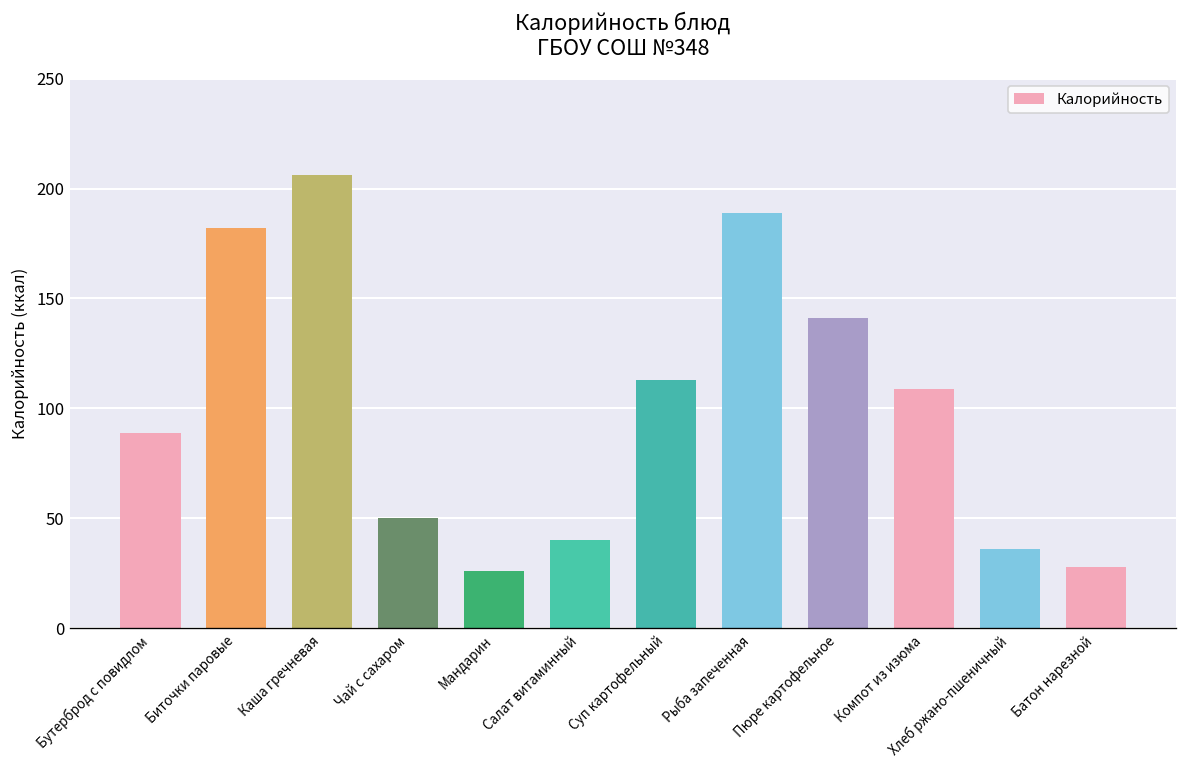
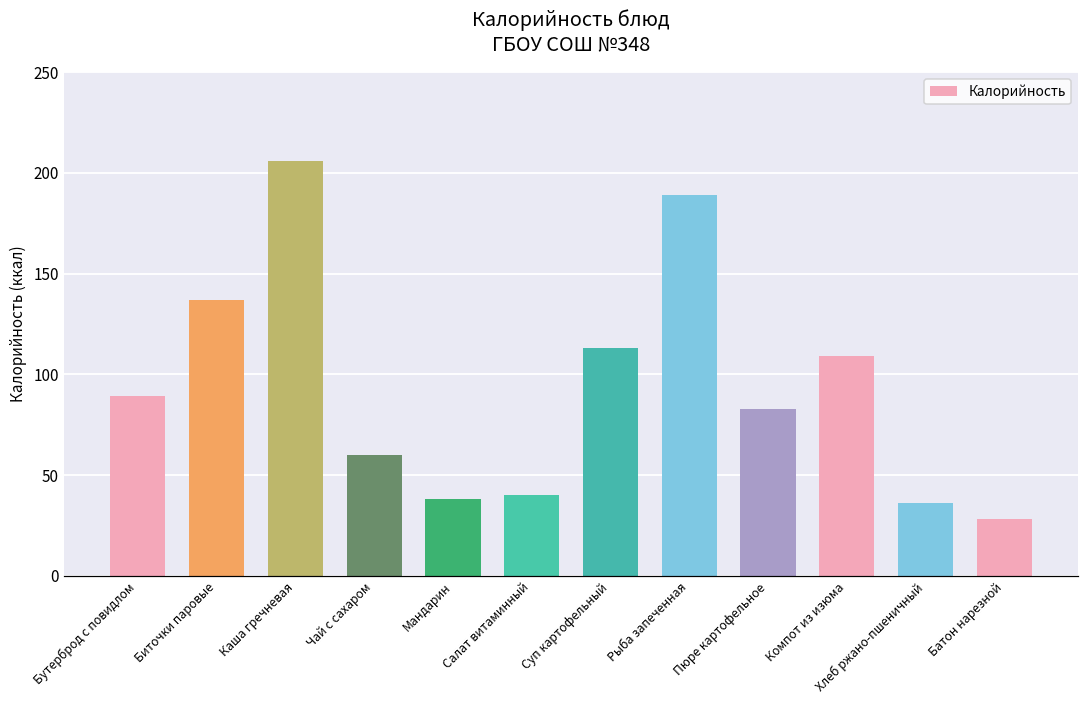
Биточки паровые: 182 -> 137
Чай с сахаром: 50 -> 60
Мандарин: 26 -> 38
Пюре картофельное: 141 -> 83
